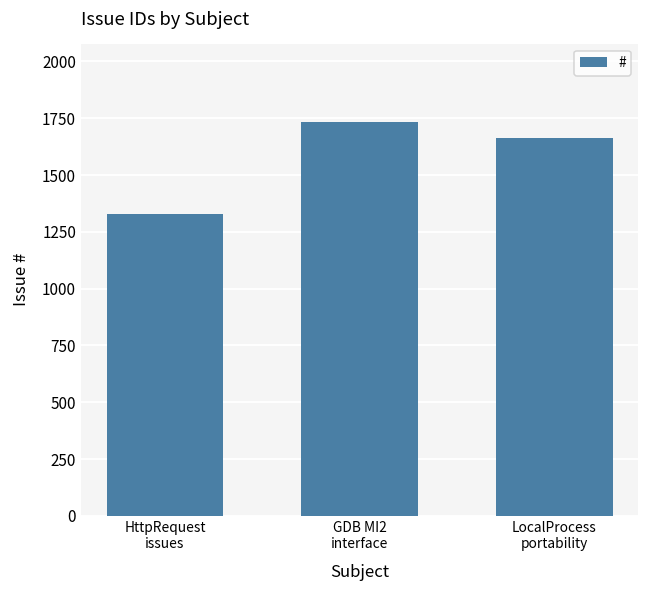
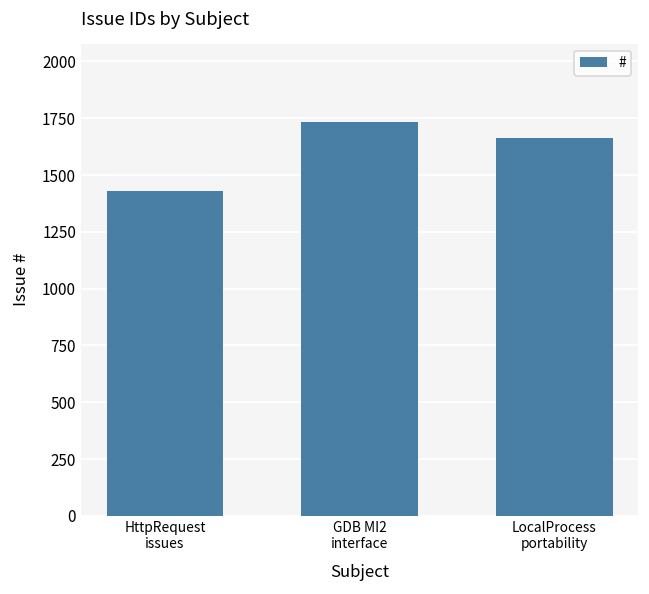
HttpRequest issues: 1330 -> 1430
